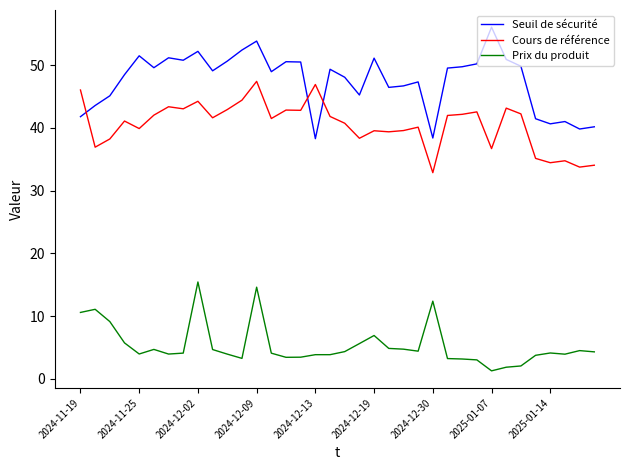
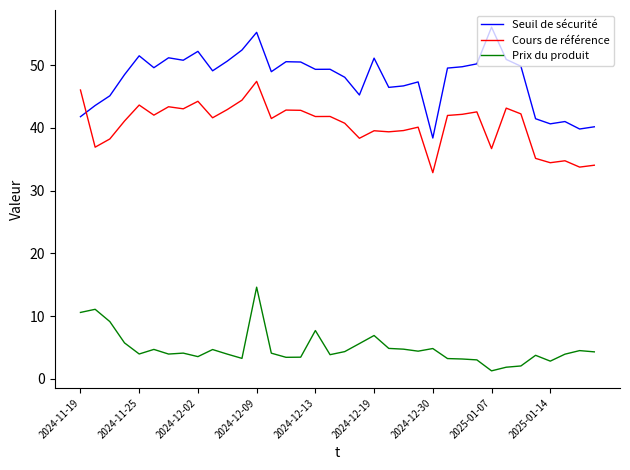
Cours de référence, 2024-11-25: 40 -> 44
Prix du produit, 2024-12-02: 15 -> 4
Seuil de sécurité, 2024-12-09: 54 -> 55
Seuil de sécurité, 2024-12-13: 38 -> 49
Cours de référence, 2024-12-13: 47 -> 42
Prix du produit, 2024-12-13: 4 -> 8
Prix du produit, 2024-12-30: 12 -> 5
Prix du produit, 2025-01-14: 4 -> 3
